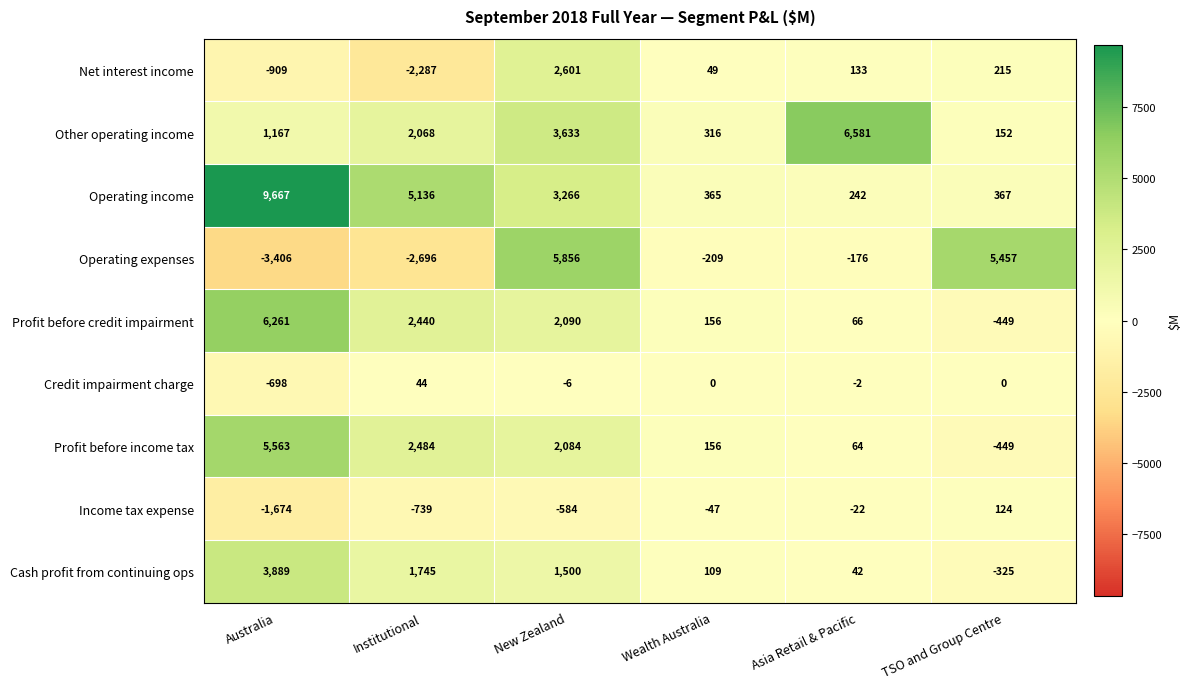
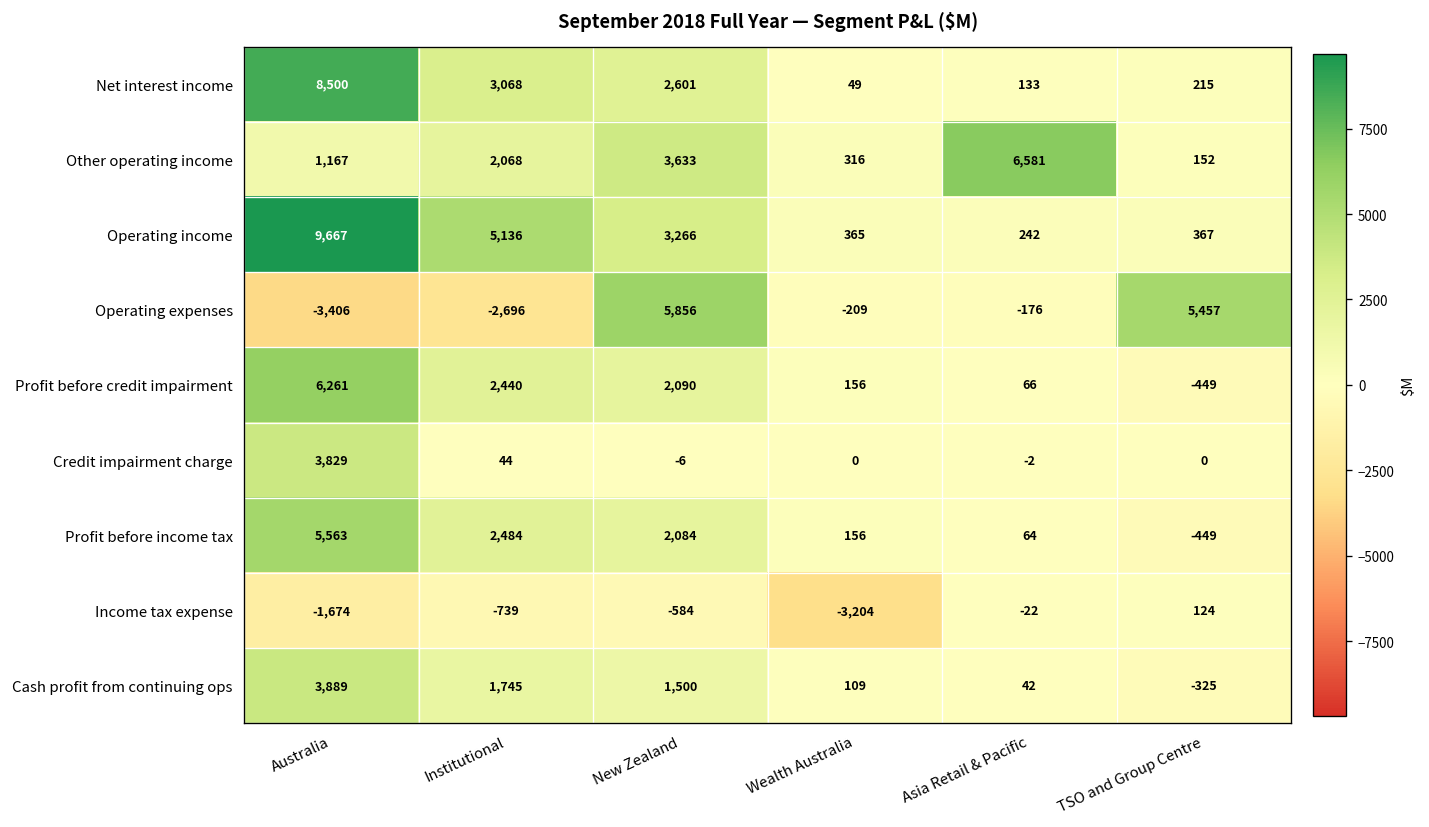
Net interest income, Australia: -909 -> 8,500
Net interest income, Institutional: -2,287 -> 3,068
Credit impairment charge, Australia: -698 -> 3,829
Income tax expense, Wealth Australia: -47 -> -3,204
